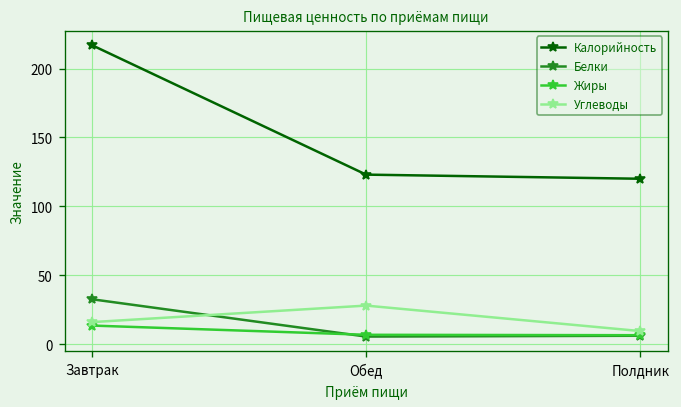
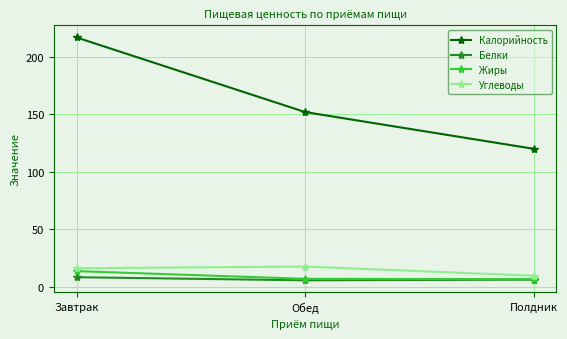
Белки, Завтрак: 33 -> 8
Калорийность, Обед: 123 -> 152
Углеводы, Обед: 28 -> 17
